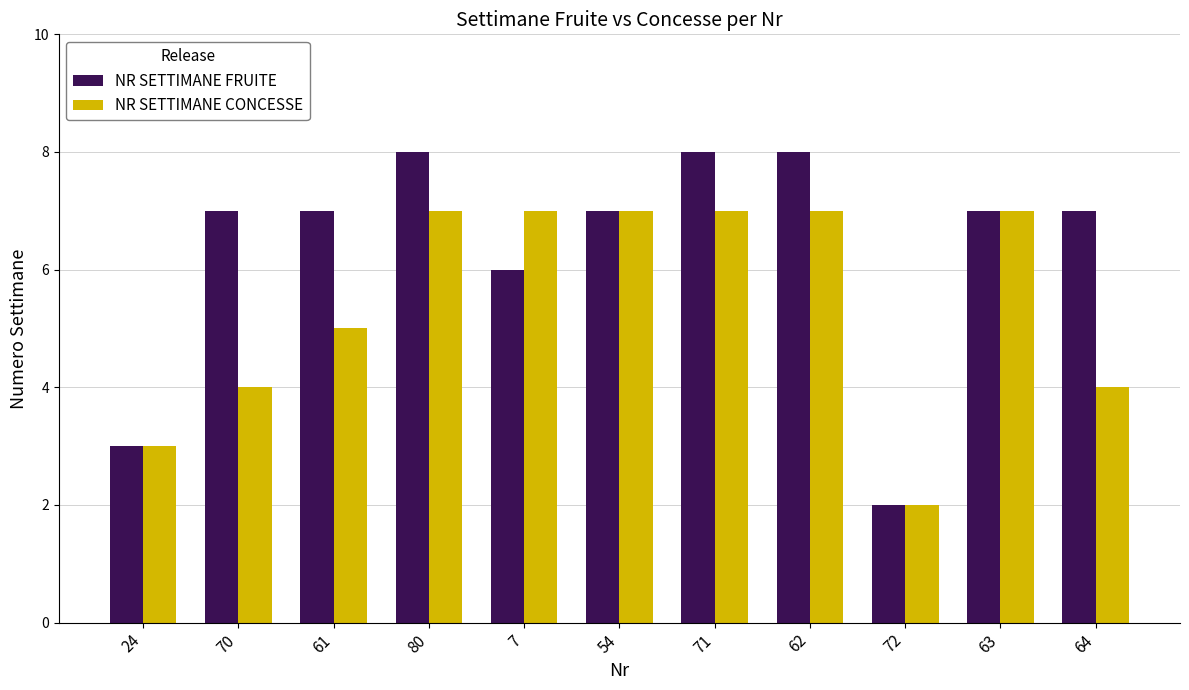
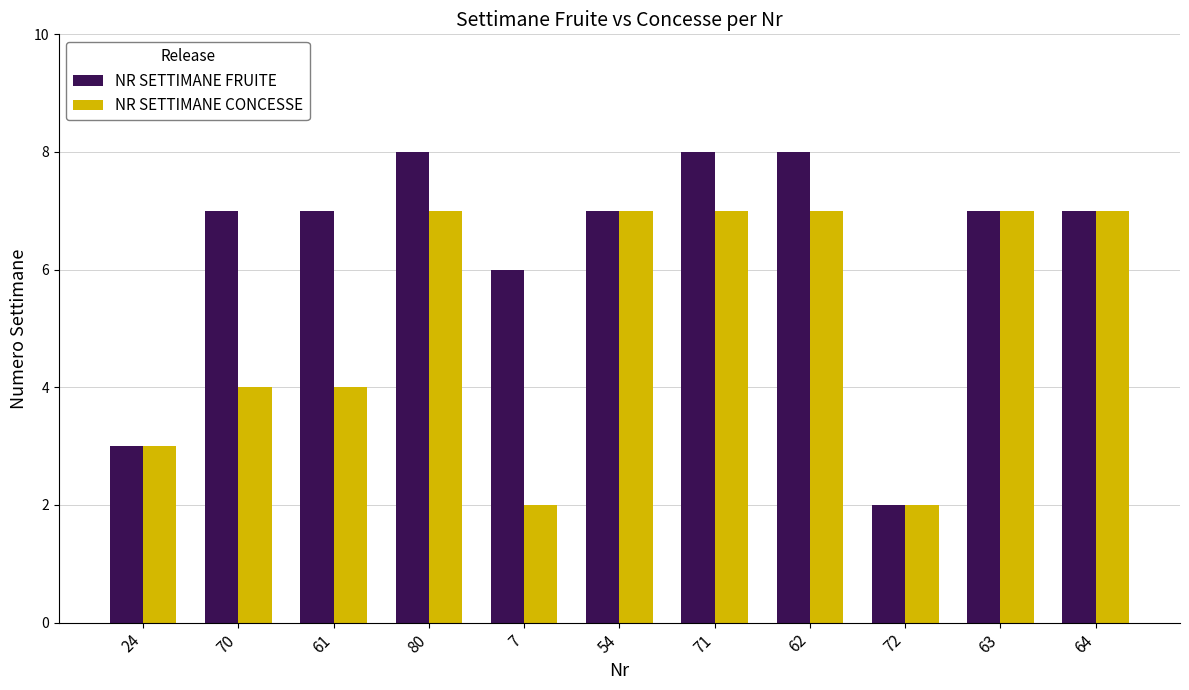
NR SETTIMANE CONCESSE, 61: 5 -> 4
NR SETTIMANE CONCESSE, 7: 7 -> 2
NR SETTIMANE CONCESSE, 64: 4 -> 7
